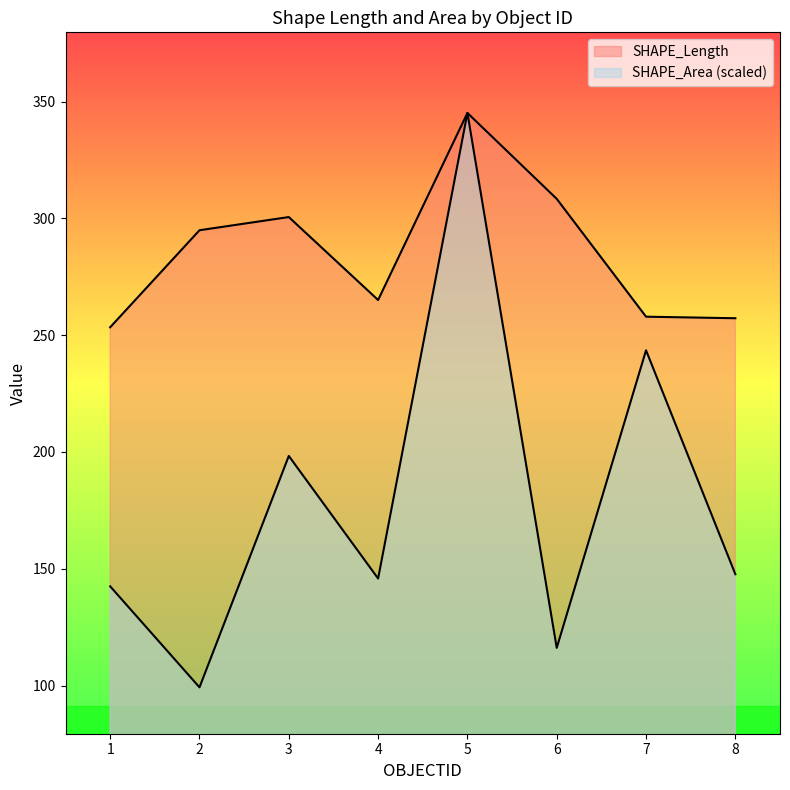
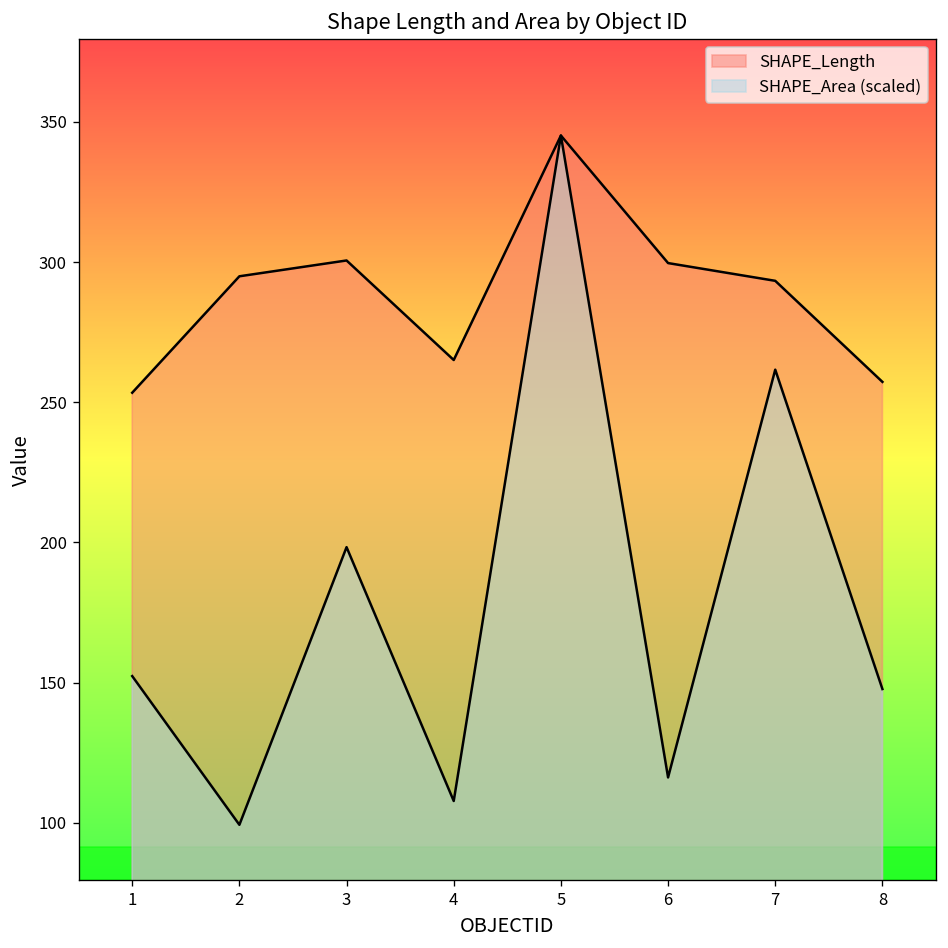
SHAPE_Area (scaled), 1: 142 -> 152
SHAPE_Area (scaled), 4: 146 -> 108
SHAPE_Length, 6: 308 -> 300
SHAPE_Length, 7: 258 -> 293
SHAPE_Area (scaled), 7: 244 -> 262
